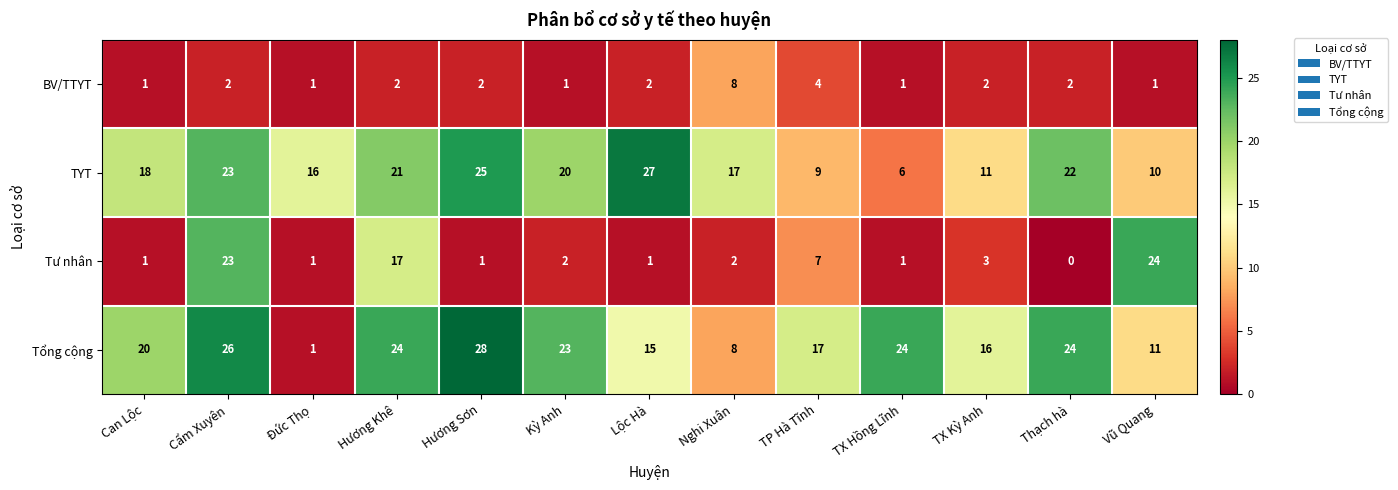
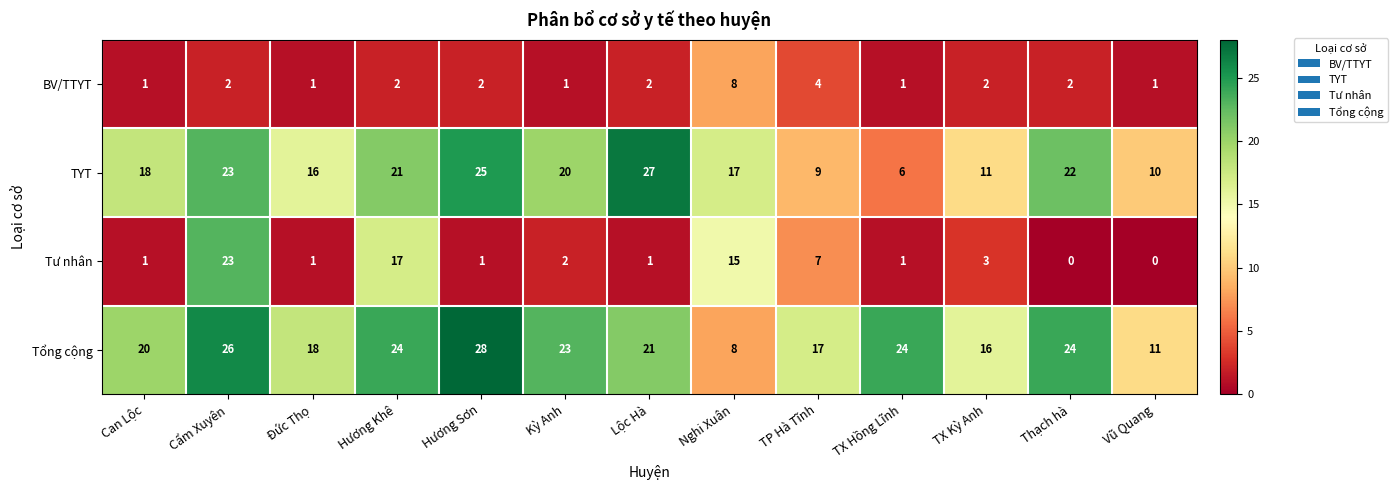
Tư nhân, Nghi Xuân: 2 -> 15
Tư nhân, Vũ Quang: 24 -> 0
Tổng cộng, Đức Thọ: 1 -> 18
Tổng cộng, Lộc Hà: 15 -> 21
